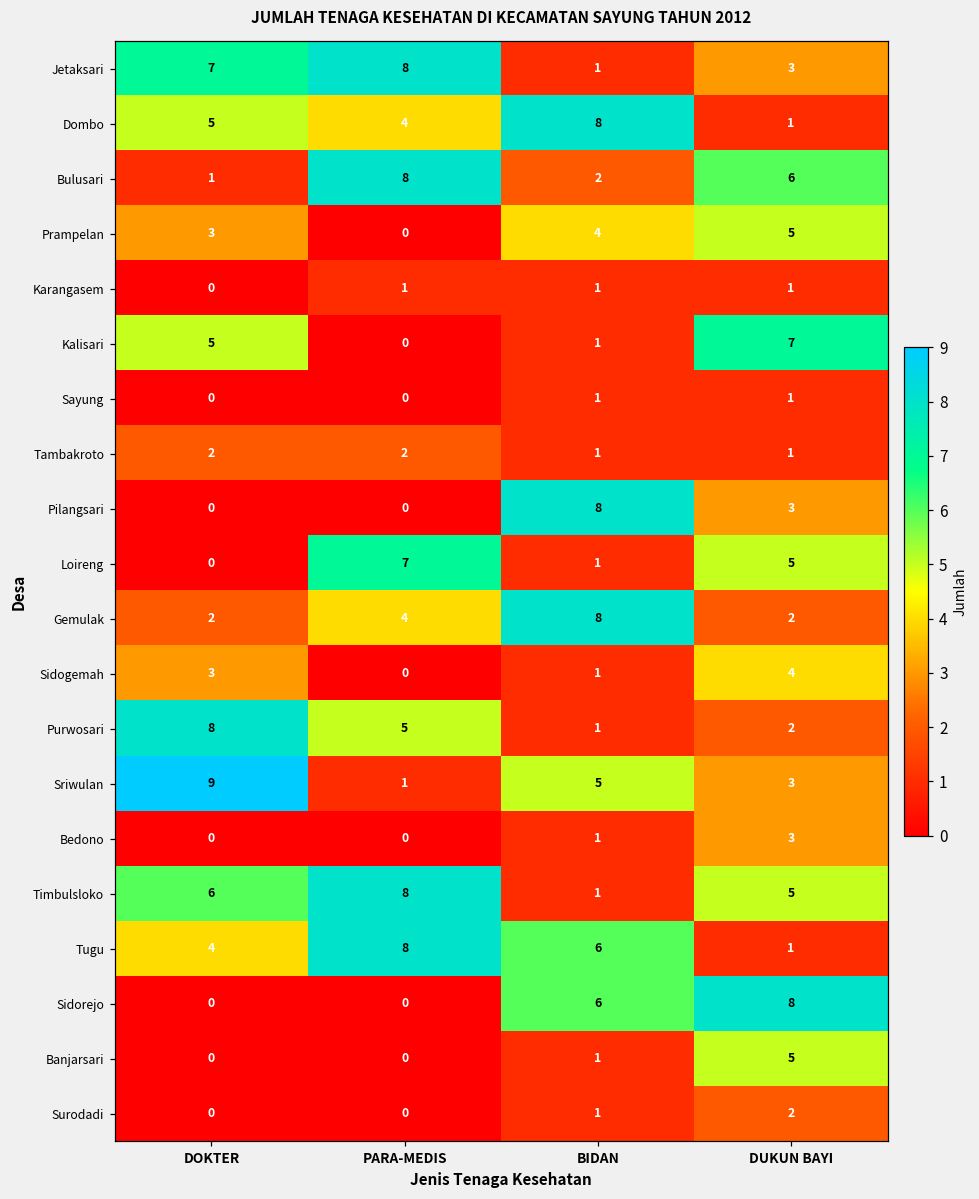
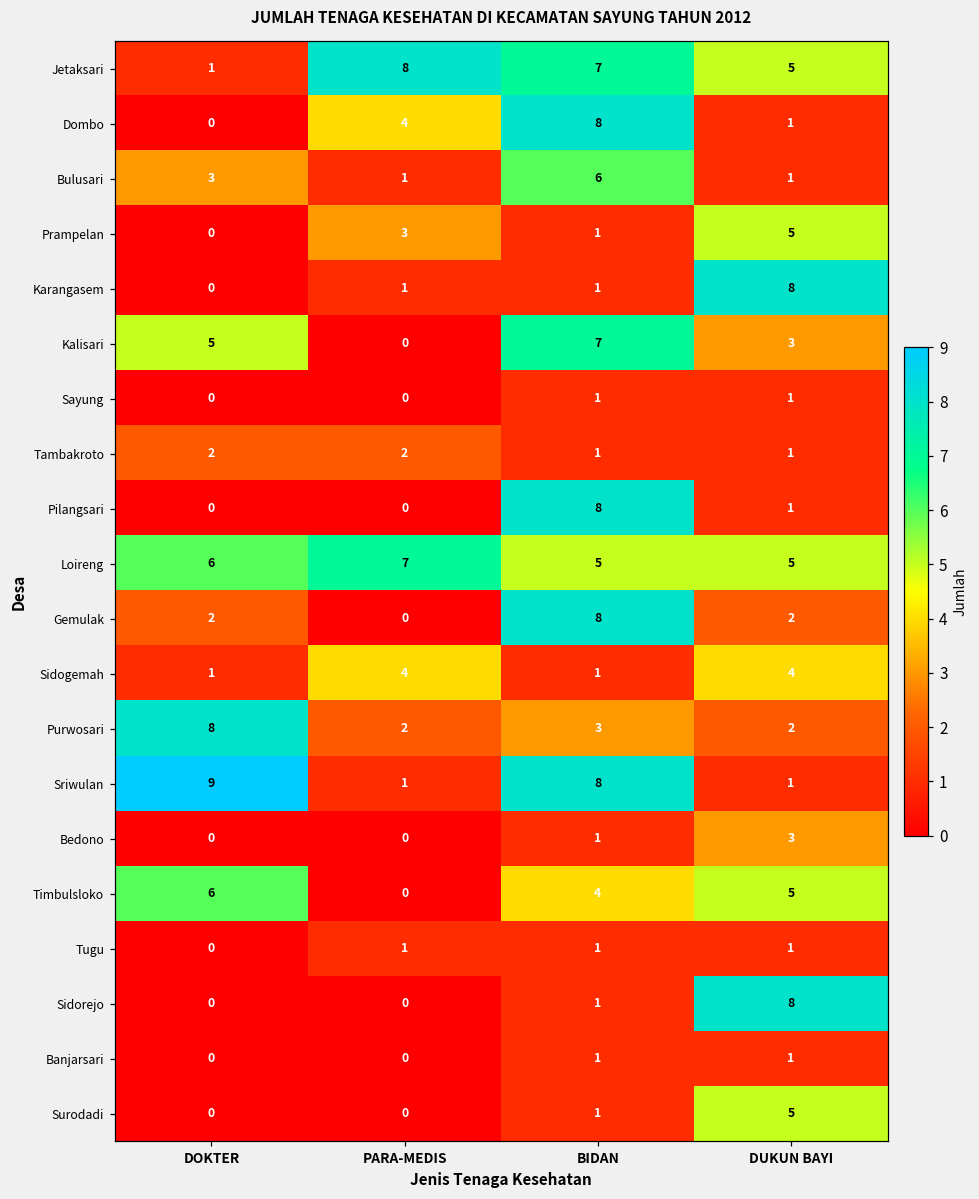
Jetaksari, DOKTER: 7 -> 1
Jetaksari, BIDAN: 1 -> 7
Jetaksari, DUKUN BAYI: 3 -> 5
Dombo, DOKTER: 5 -> 0
Bulusari, DOKTER: 1 -> 3
Bulusari, PARA-MEDIS: 8 -> 1
Bulusari, BIDAN: 2 -> 6
Bulusari, DUKUN BAYI: 6 -> 1
Prampelan, DOKTER: 3 -> 0
Prampelan, PARA-MEDIS: 0 -> 3
Prampelan, BIDAN: 4 -> 1
Karangasem, DUKUN BAYI: 1 -> 8
Kalisari, BIDAN: 1 -> 7
Kalisari, DUKUN BAYI: 7 -> 3
Pilangsari, DUKUN BAYI: 3 -> 1
Loireng, DOKTER: 0 -> 6
Loireng, BIDAN: 1 -> 5
Gemulak, PARA-MEDIS: 4 -> 0
Sidogemah, DOKTER: 3 -> 1
Sidogemah, PARA-MEDIS: 0 -> 4
Purwosari, PARA-MEDIS: 5 -> 2
Purwosari, BIDAN: 1 -> 3
Sriwulan, BIDAN: 5 -> 8
Sriwulan, DUKUN BAYI: 3 -> 1
Timbulsloko, PARA-MEDIS: 8 -> 0
Timbulsloko, BIDAN: 1 -> 4
Tugu, DOKTER: 4 -> 0
Tugu, PARA-MEDIS: 8 -> 1
Tugu, BIDAN: 6 -> 1
Sidorejo, BIDAN: 6 -> 1
Banjarsari, DUKUN BAYI: 5 -> 1
Surodadi, DUKUN BAYI: 2 -> 5
